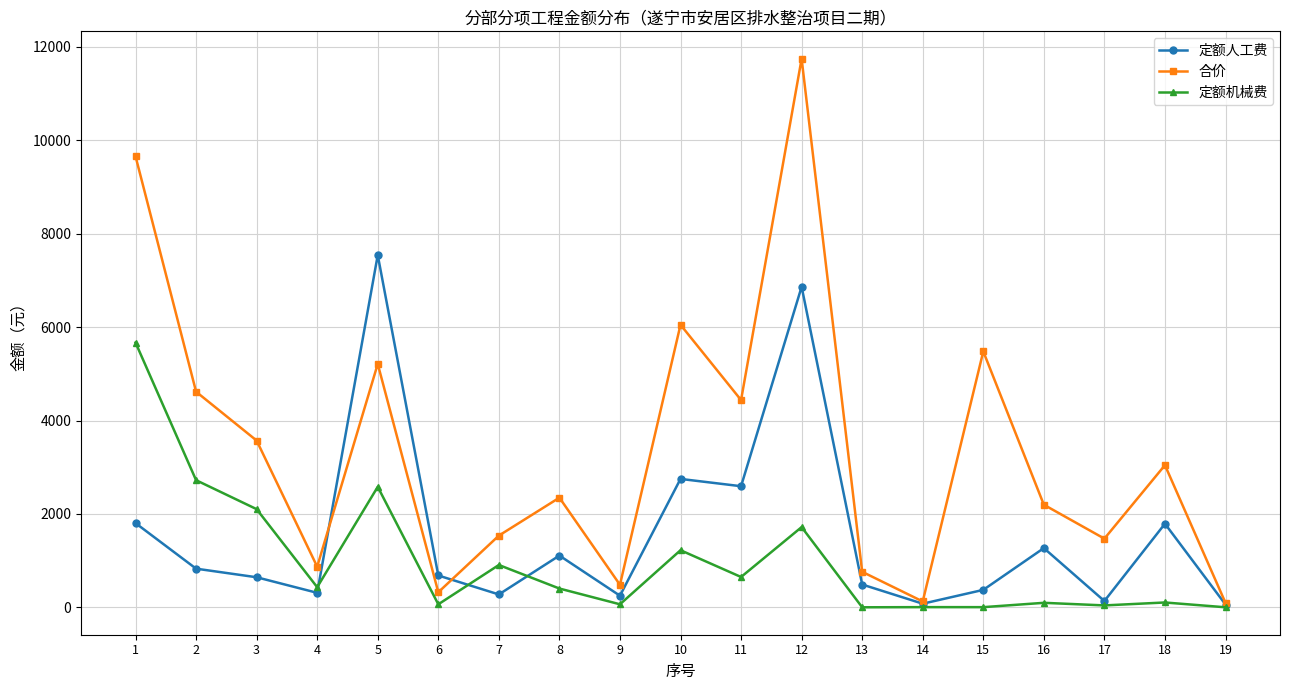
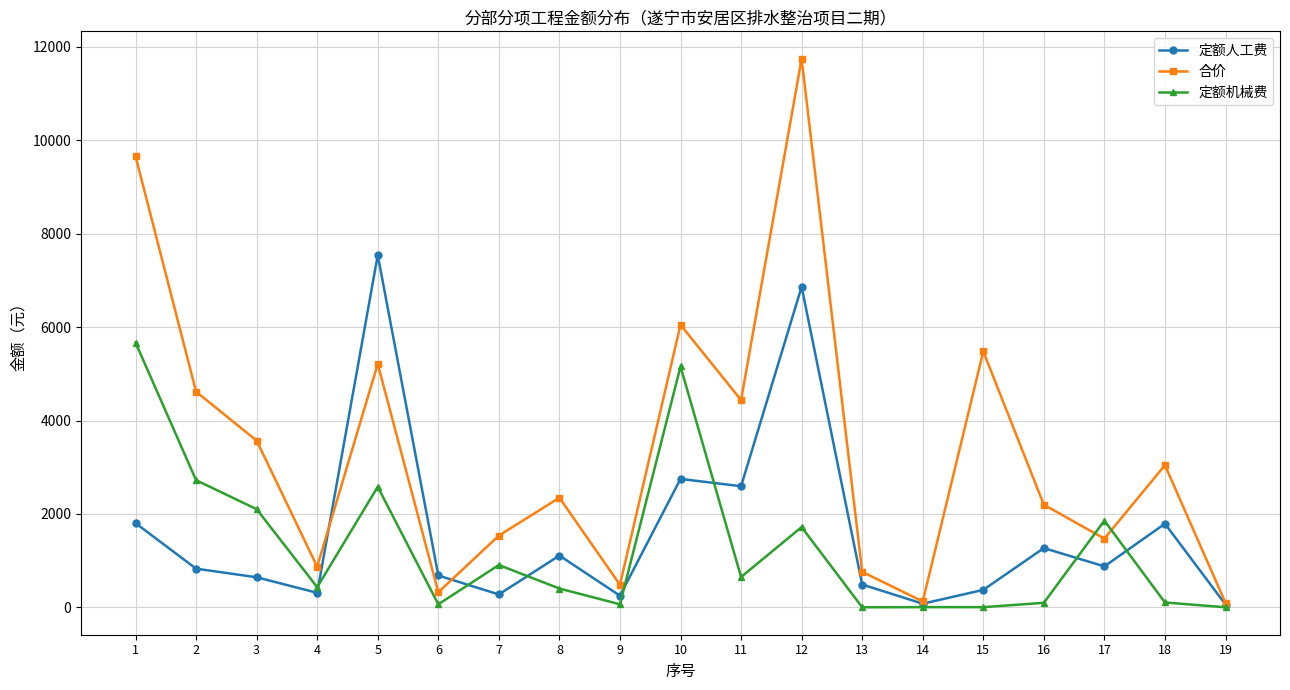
定额机械费, 10: 1200 -> 5200
定额人工费, 17: 100 -> 900
定额机械费, 17: 0 -> 1900
